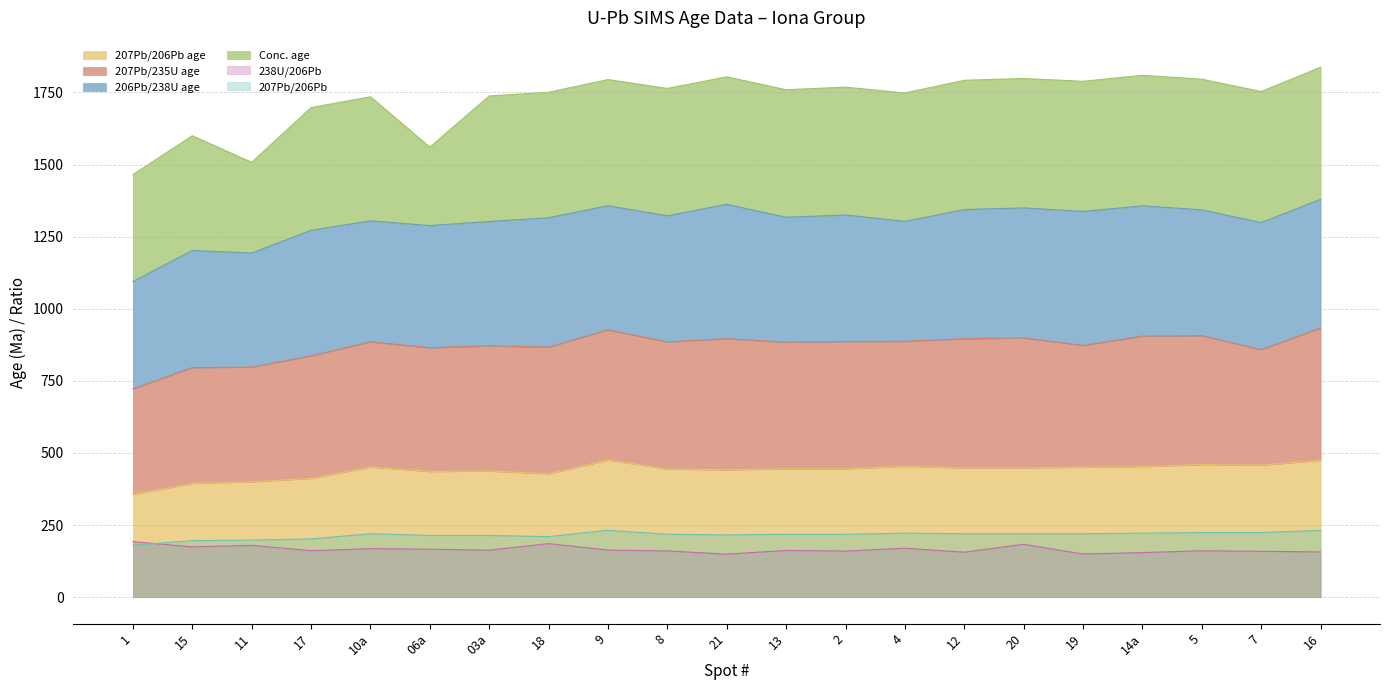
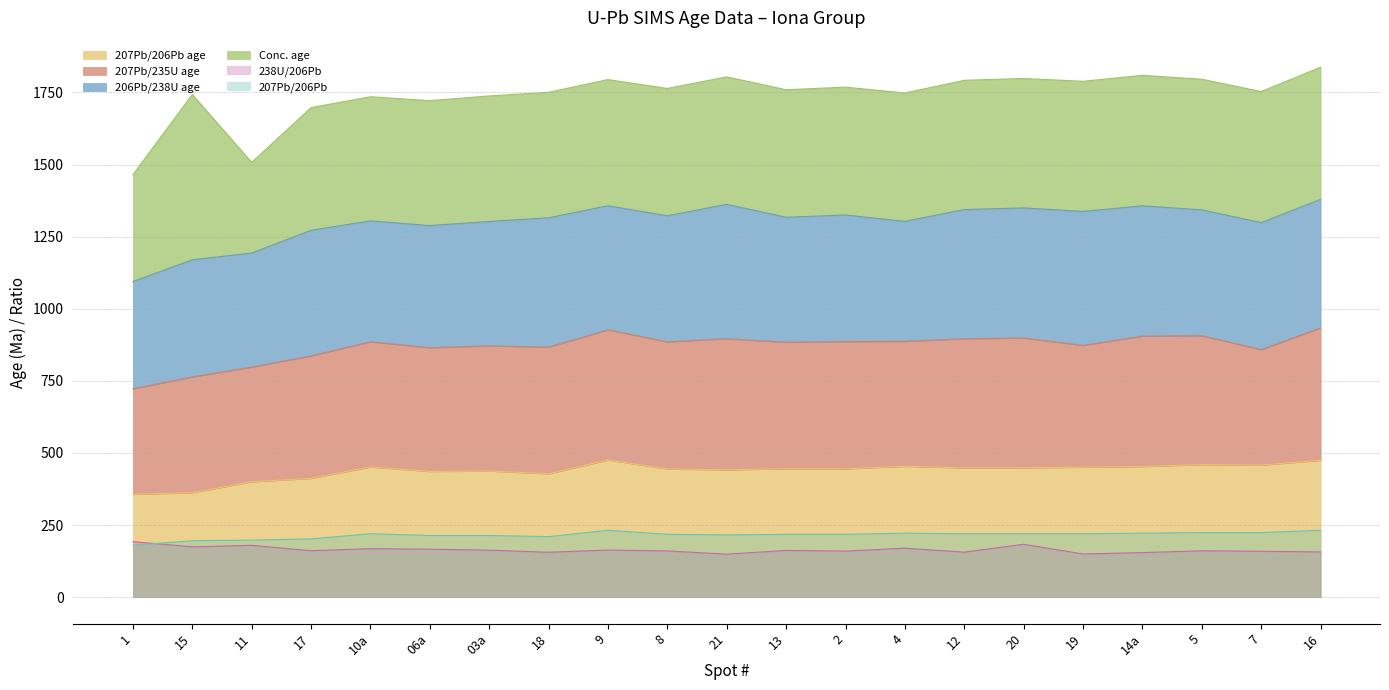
207Pb/206Pb age, 15: 390 -> 360
Conc. age, 15: 400 -> 570
Conc. age, 06a: 270 -> 430
238U/206Pb, 18: 190 -> 160
